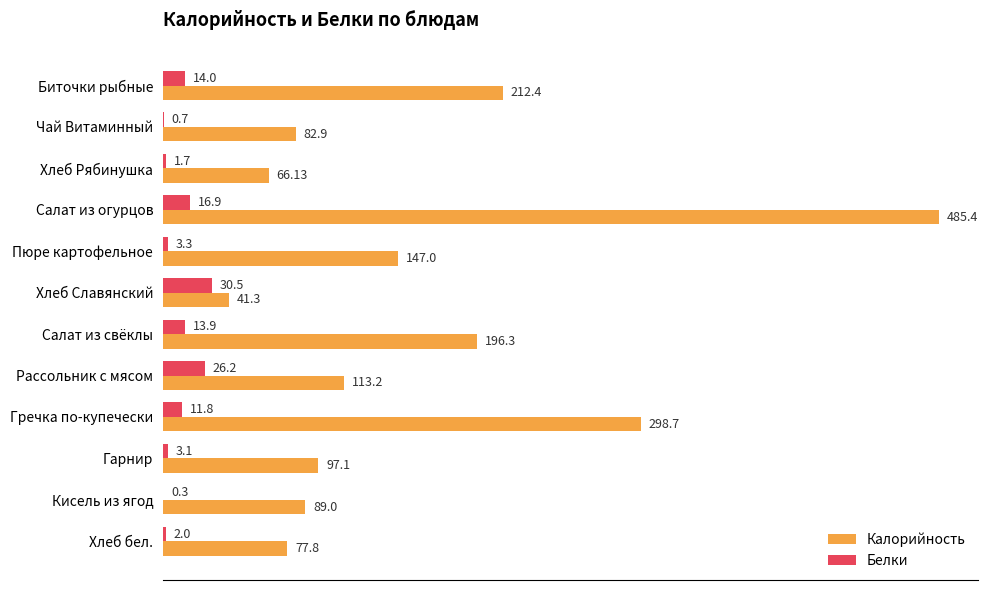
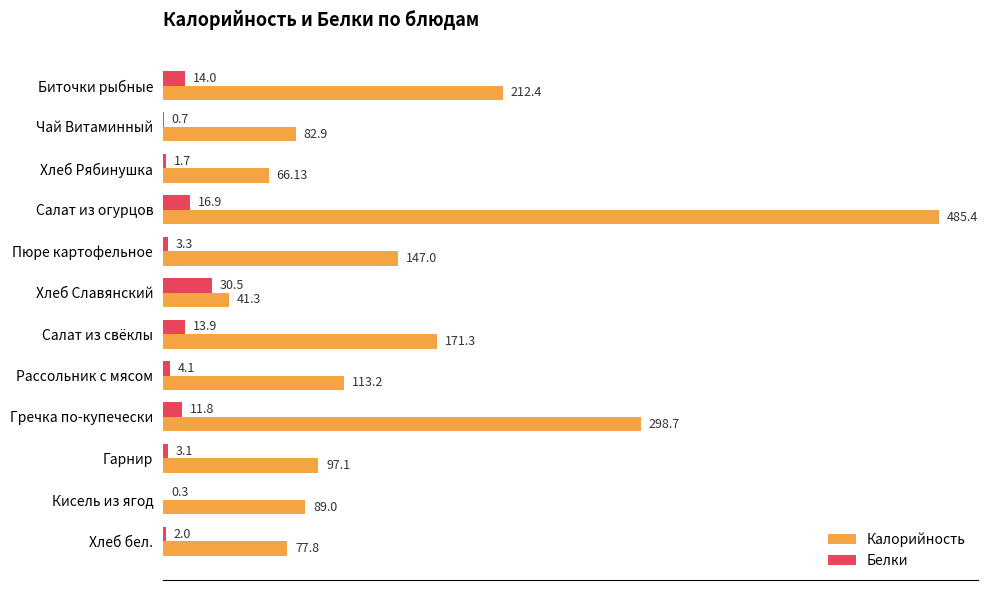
Калорийность, Салат из свёклы: 196.3 -> 171.3
Белки, Рассольник с мясом: 26.2 -> 4.1
